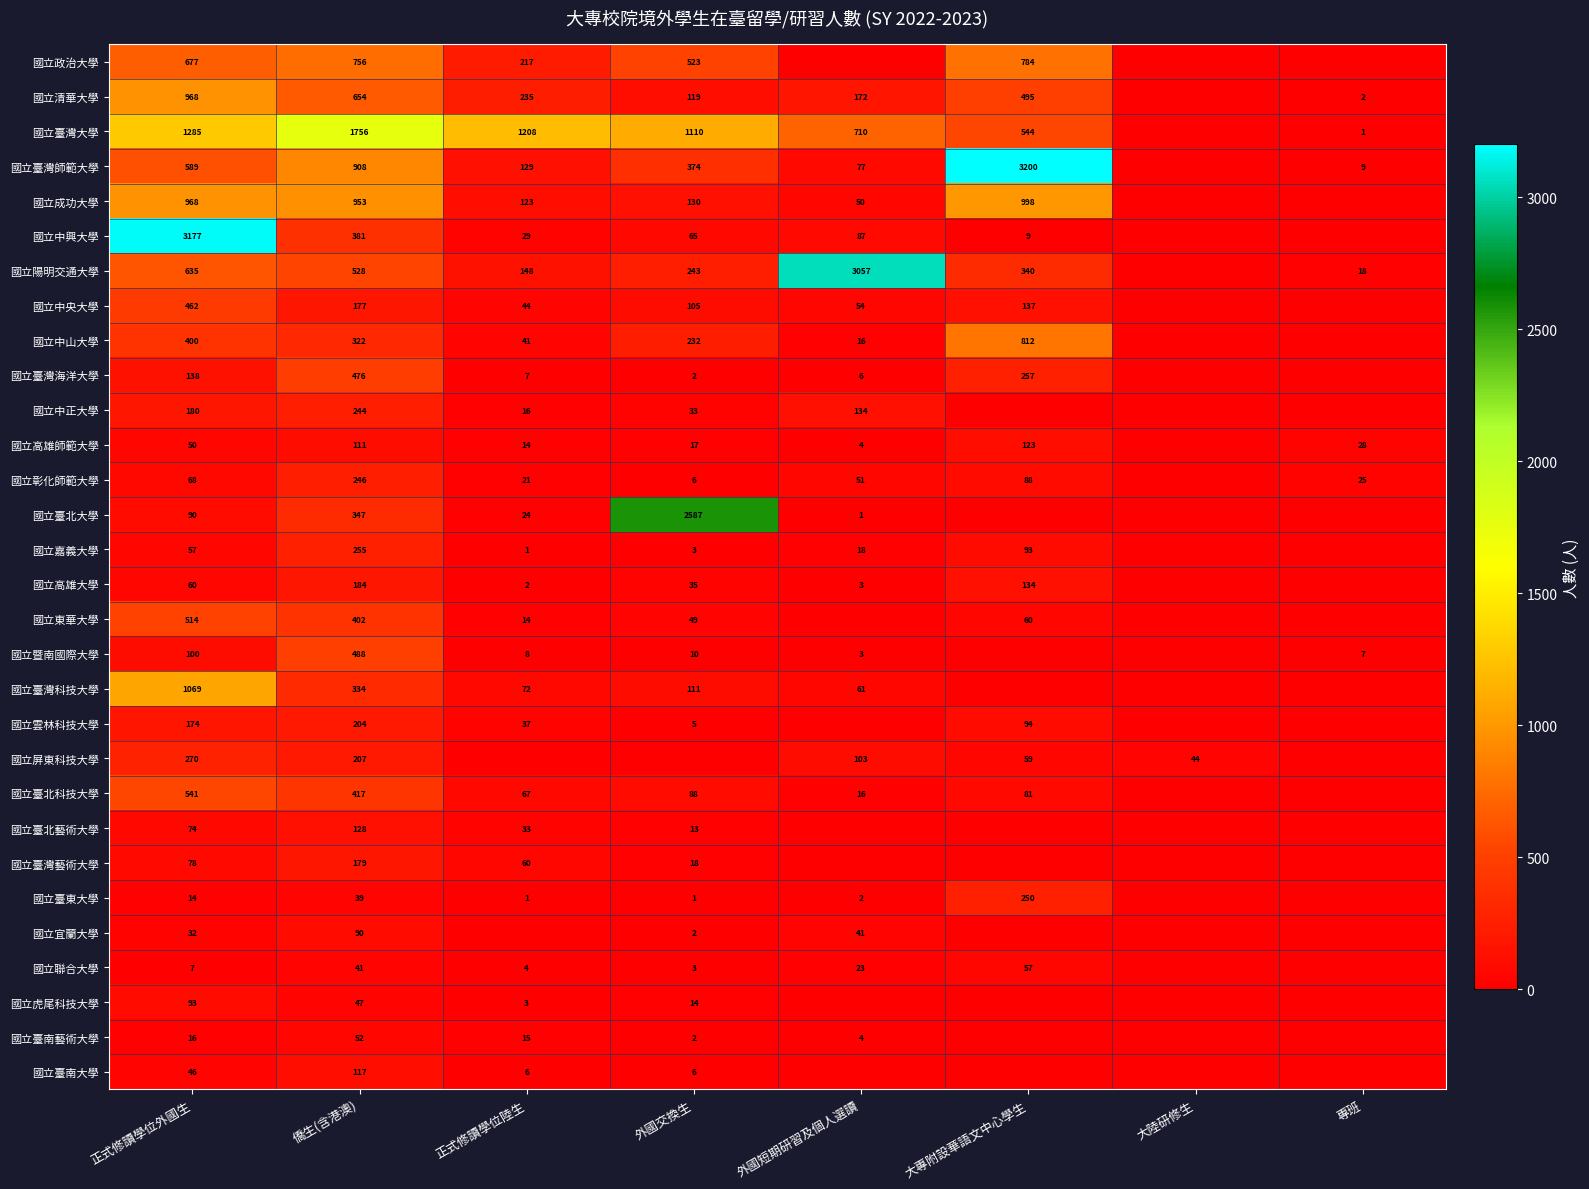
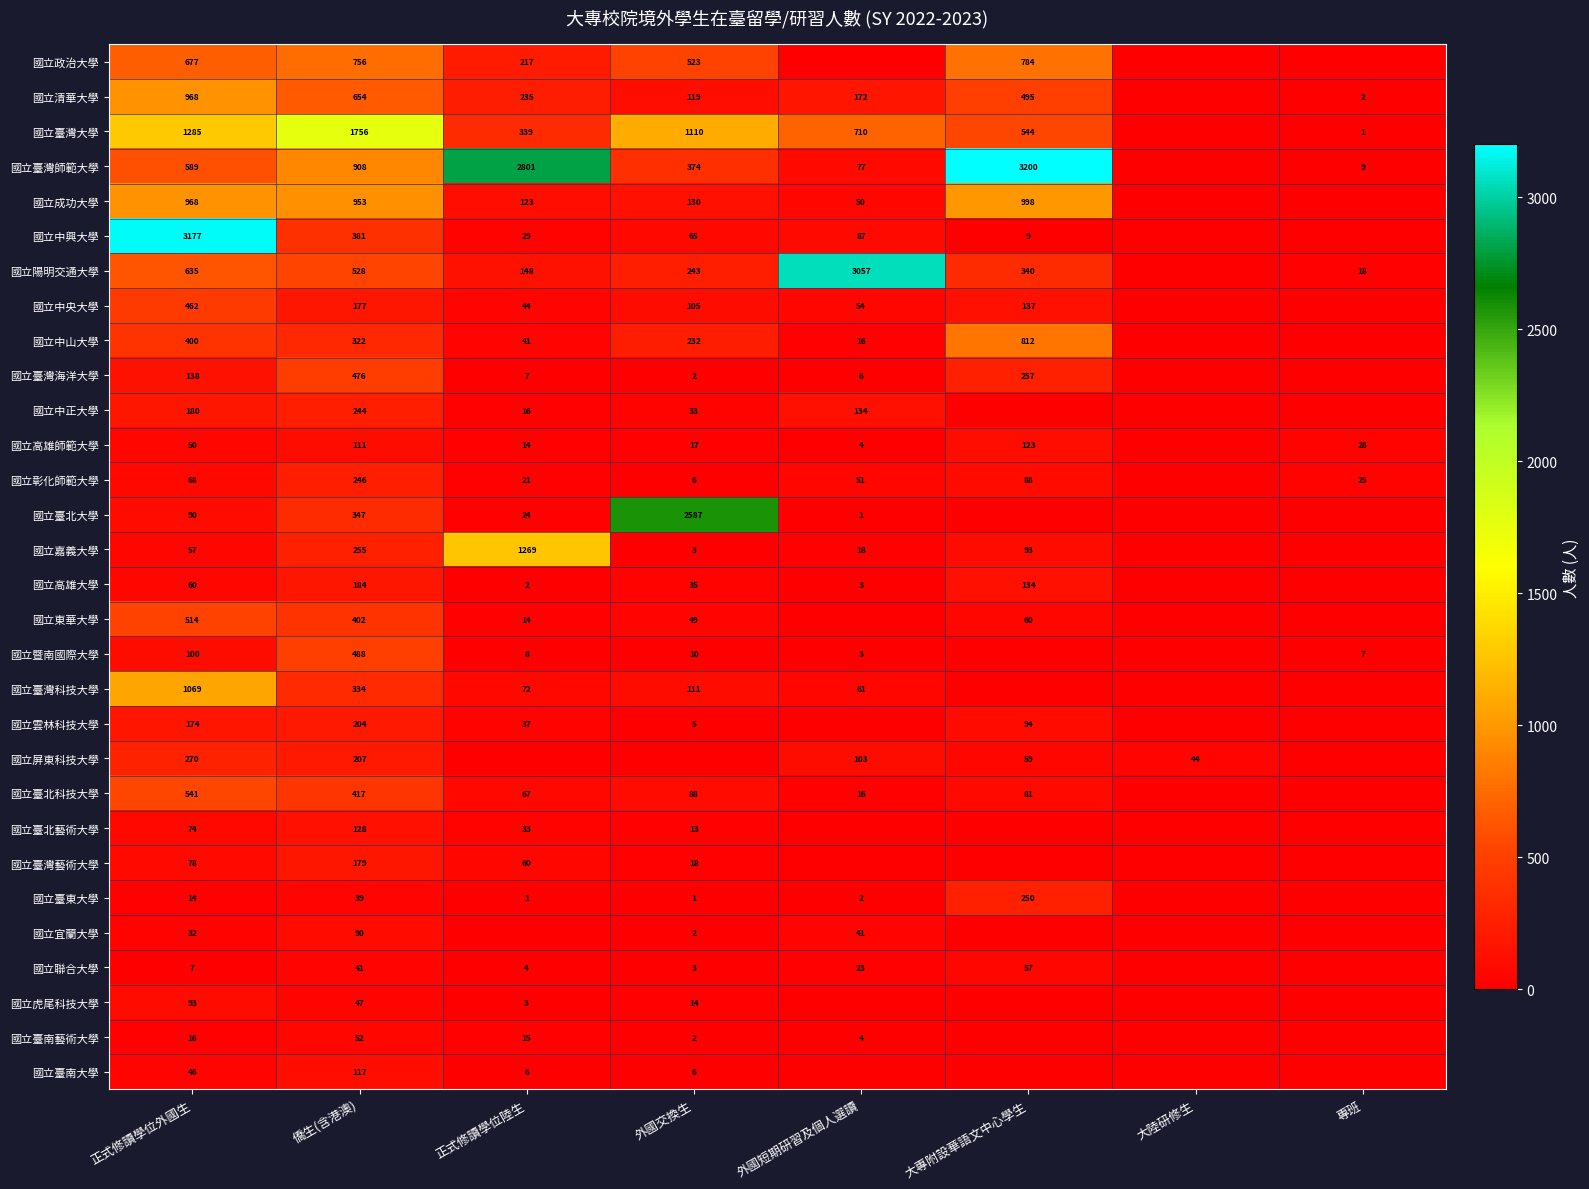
國立臺灣大學, 正式修讀學位陸生: 1208 -> 339
國立臺灣師範大學, 正式修讀學位陸生: 129 -> 2801
國立嘉義大學, 正式修讀學位陸生: 1 -> 1269
